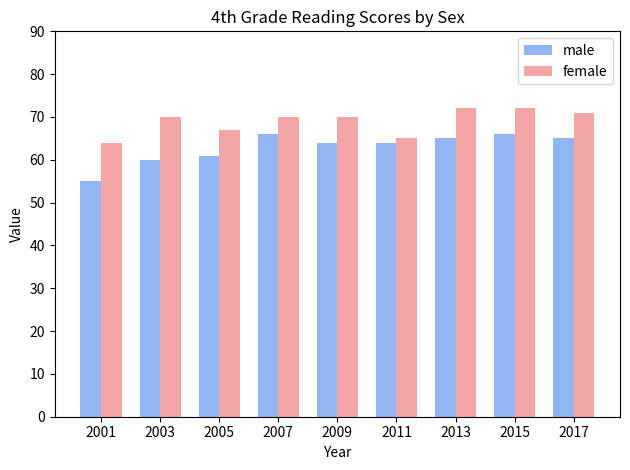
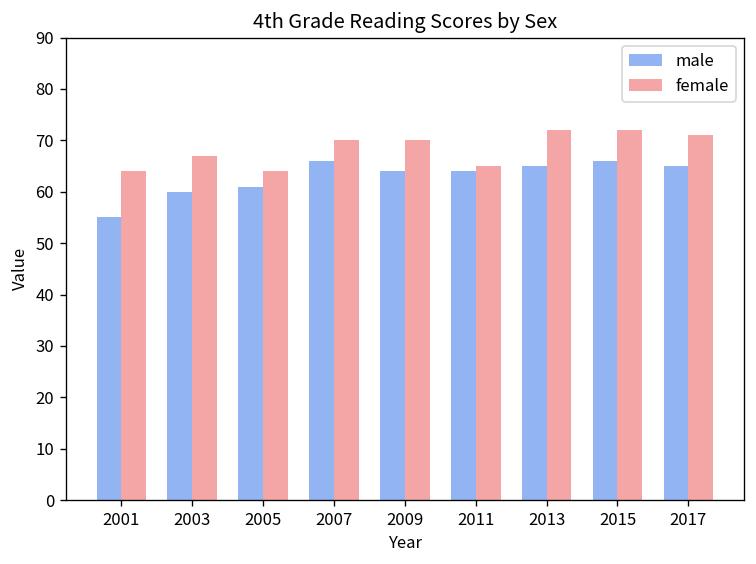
female, 2003: 70 -> 67
female, 2005: 67 -> 64
